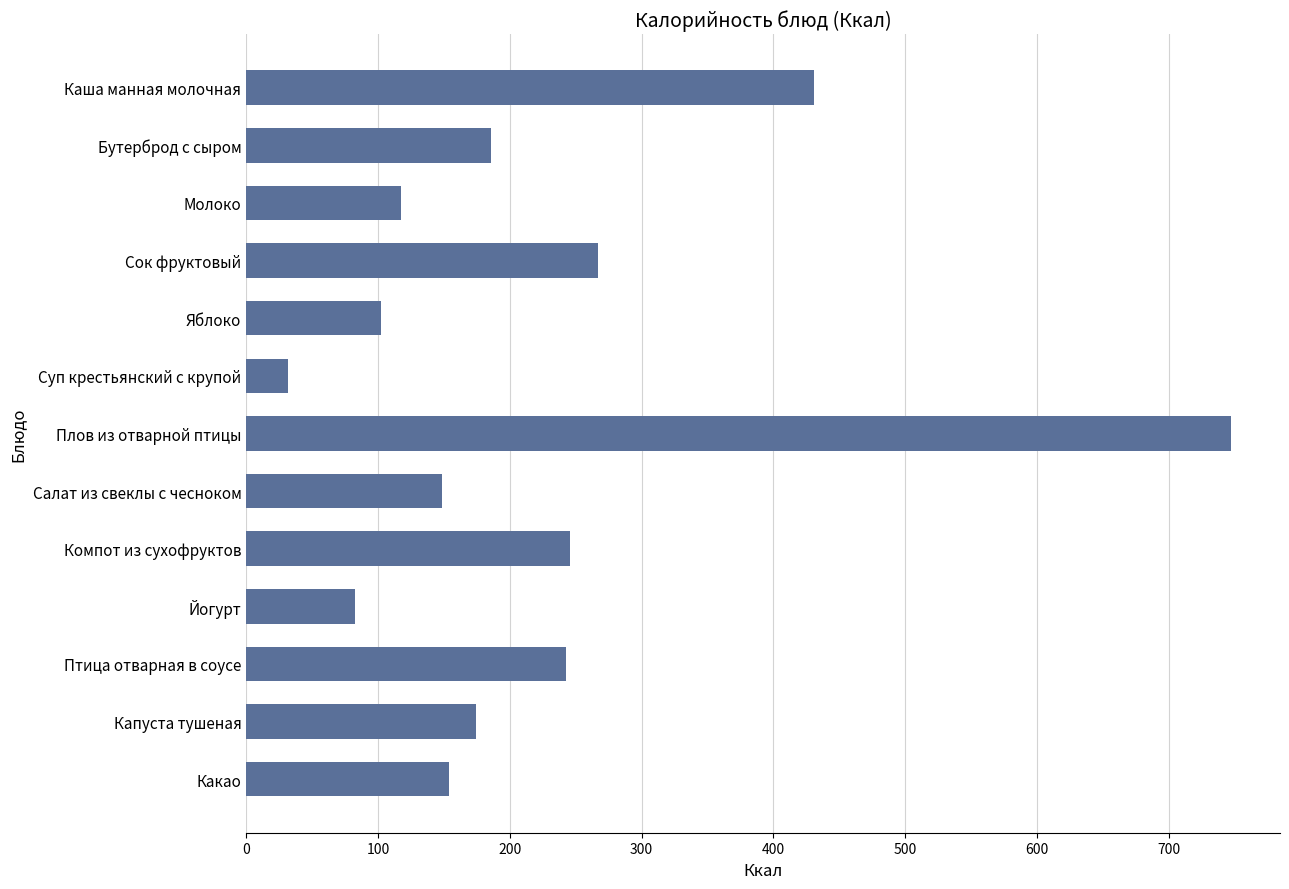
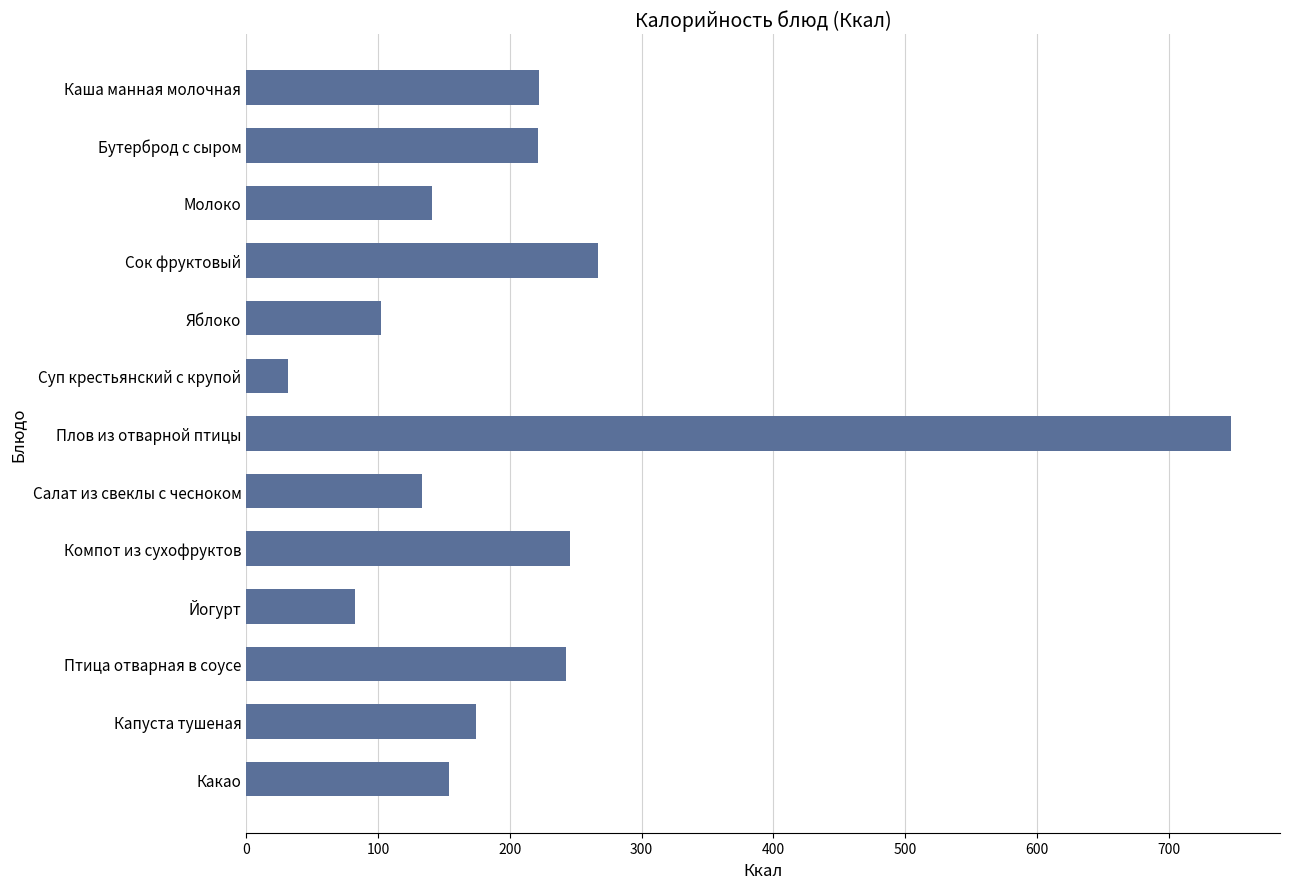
Каша манная молочная: 431 -> 222
Бутерброд с сыром: 186 -> 221
Молоко: 117 -> 141
Салат из свеклы с чесноком: 148 -> 133
